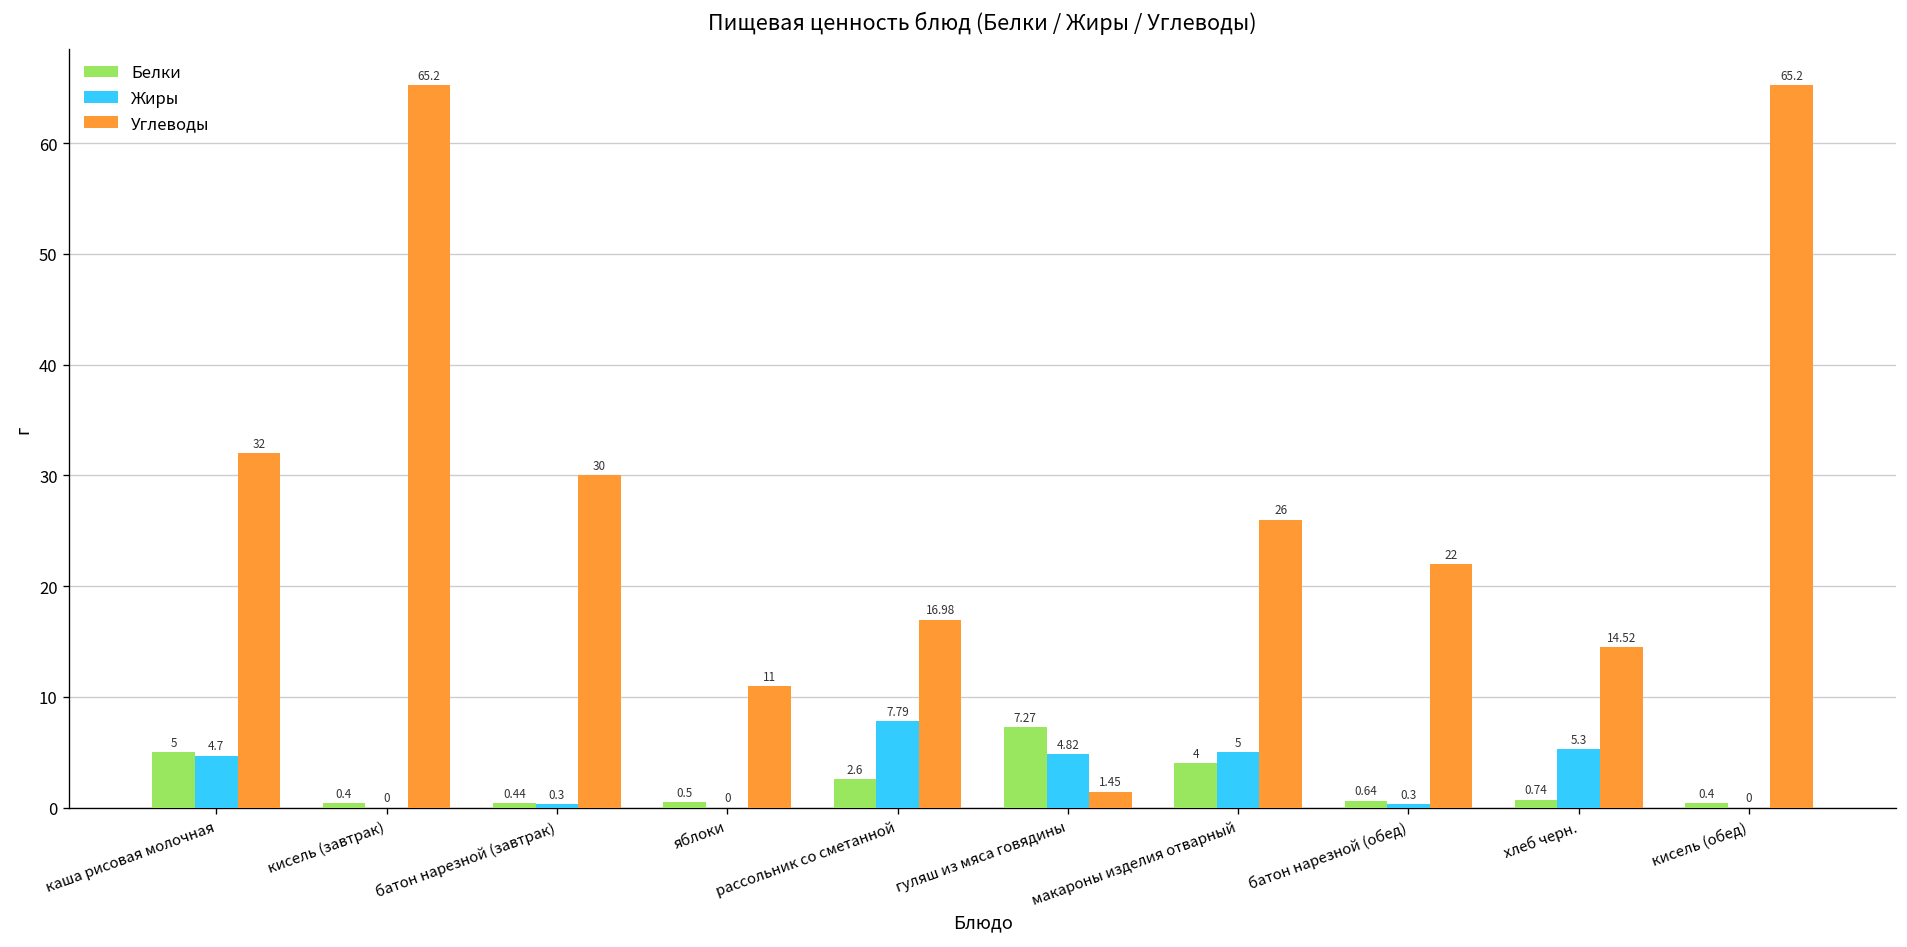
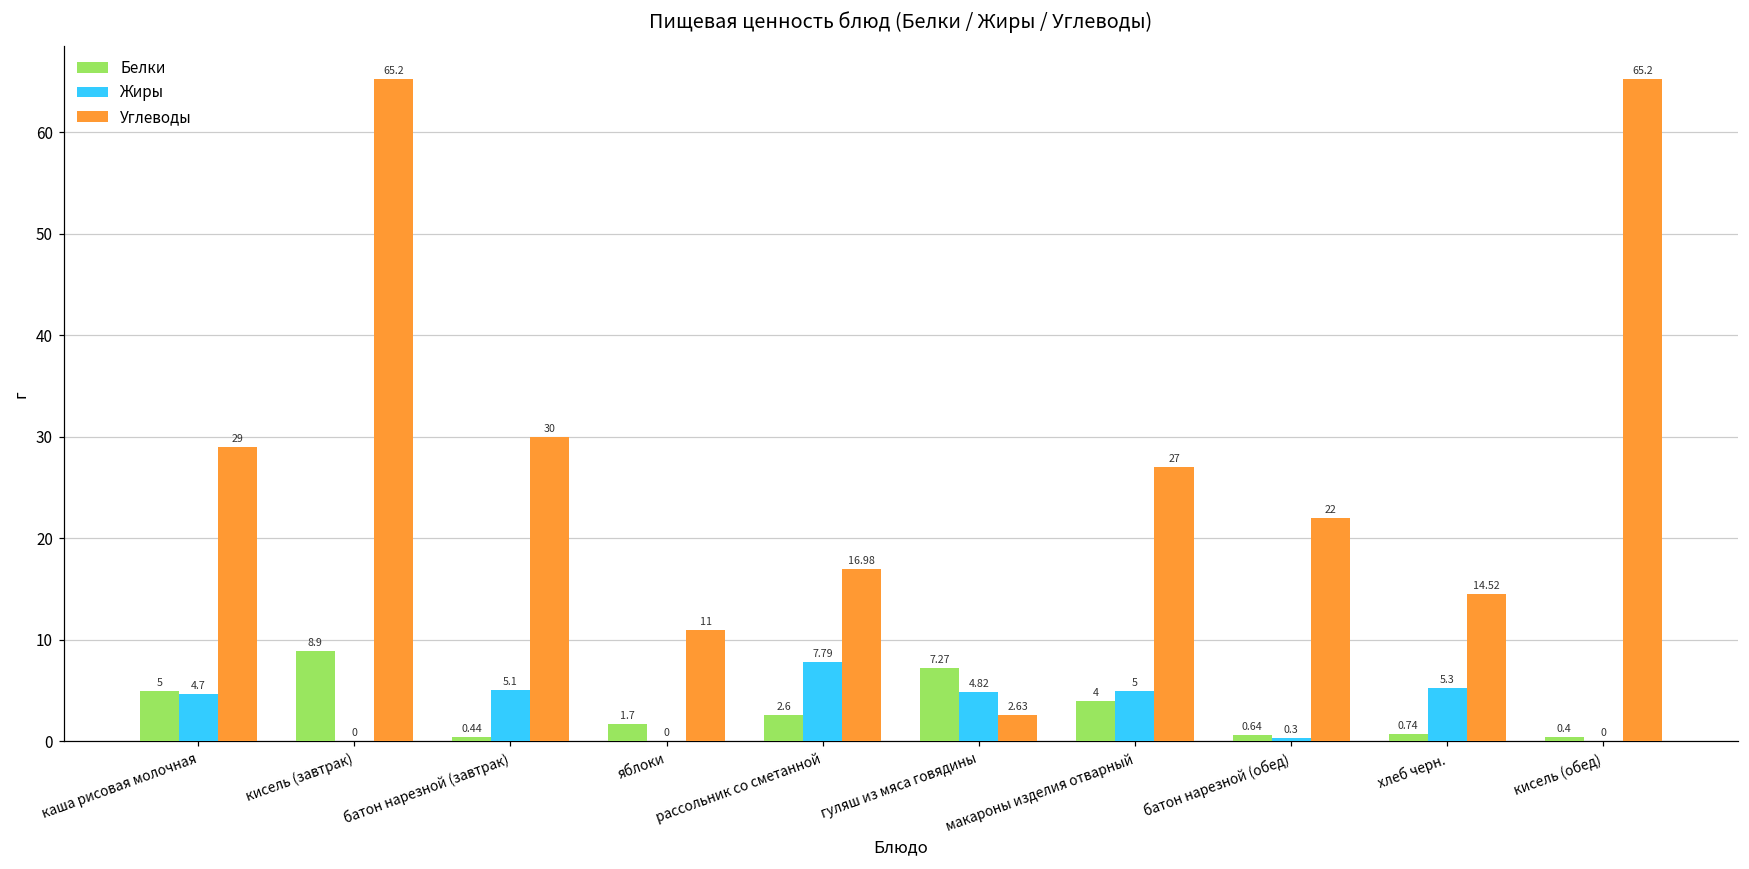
Углеводы, каша рисовая молочная: 32 -> 29
Белки, кисель (завтрак): 0.4 -> 8.9
Жиры, батон нарезной (завтрак): 0.3 -> 5.1
Белки, яблоки: 0.5 -> 1.7
Углеводы, гуляш из мяса говядины: 1.45 -> 2.63
Углеводы, макароны изделия отварный: 26 -> 27
